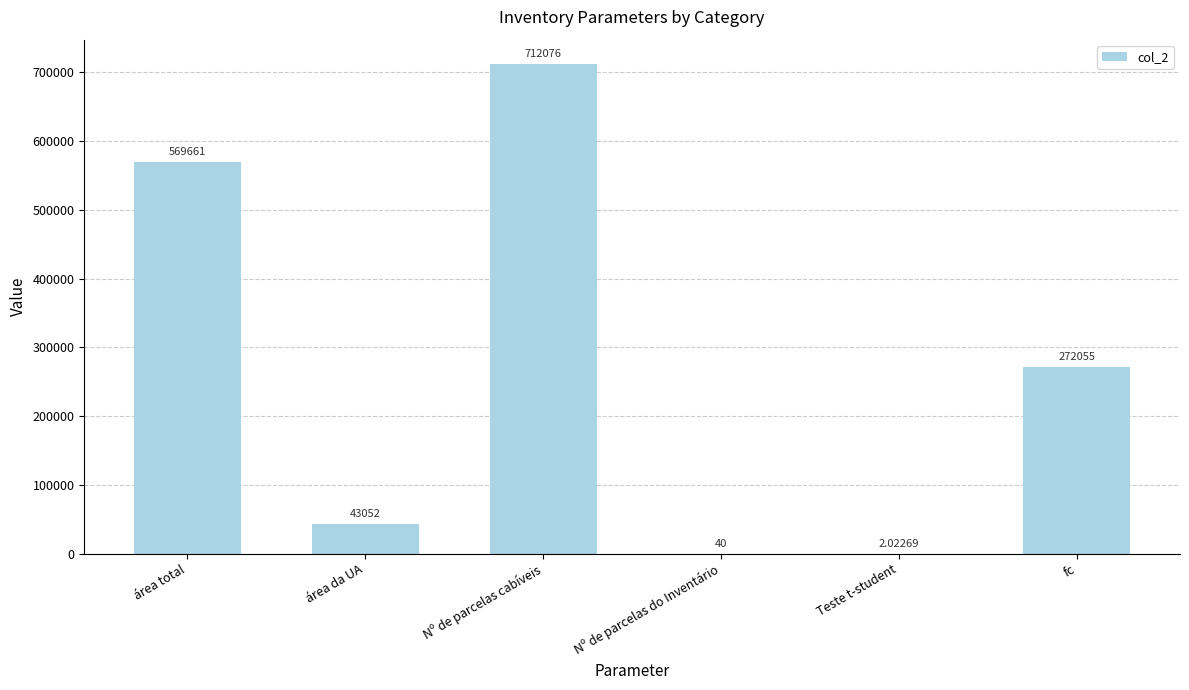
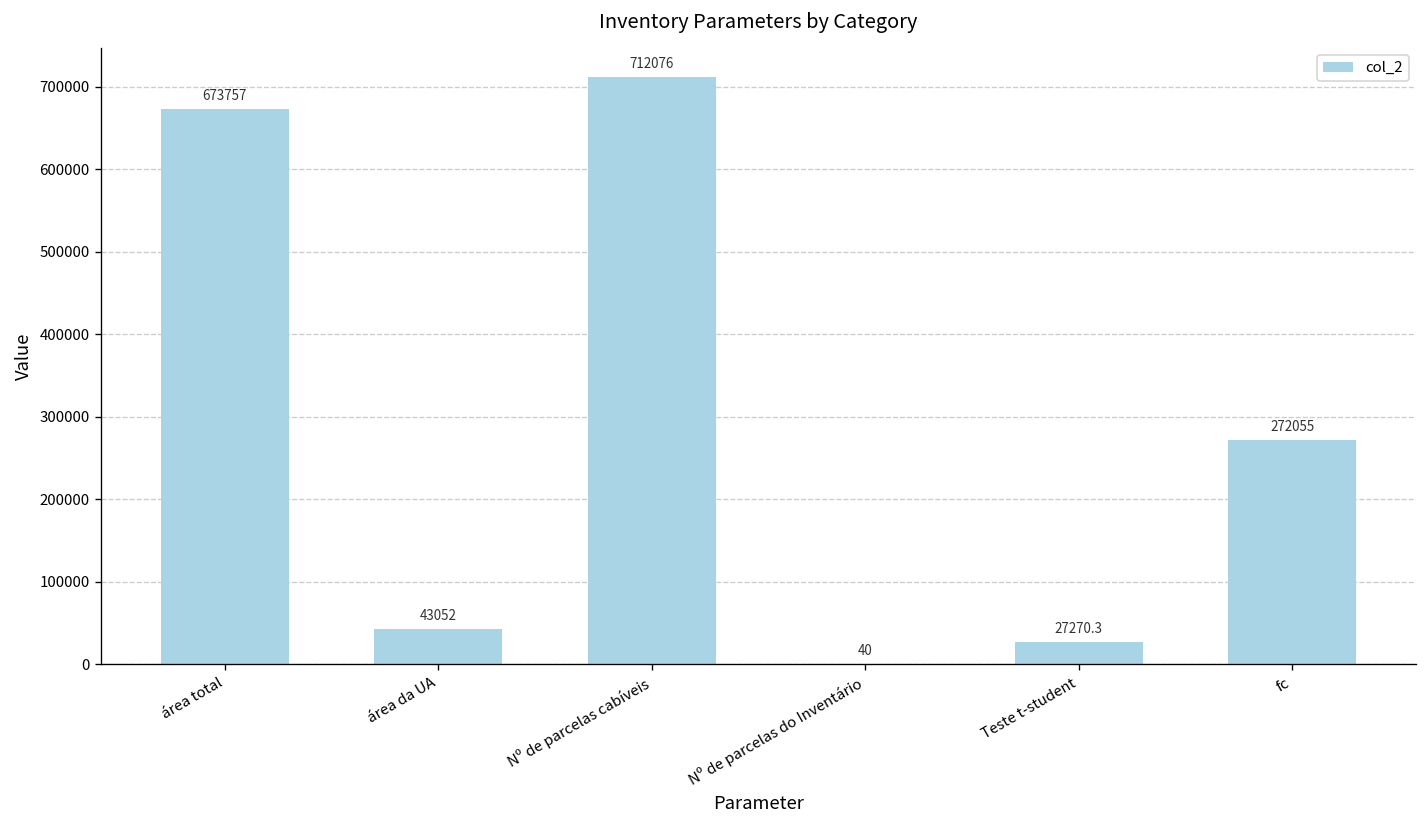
área total: 569661 -> 673757
Teste t-student: 2.02269 -> 27270.3
